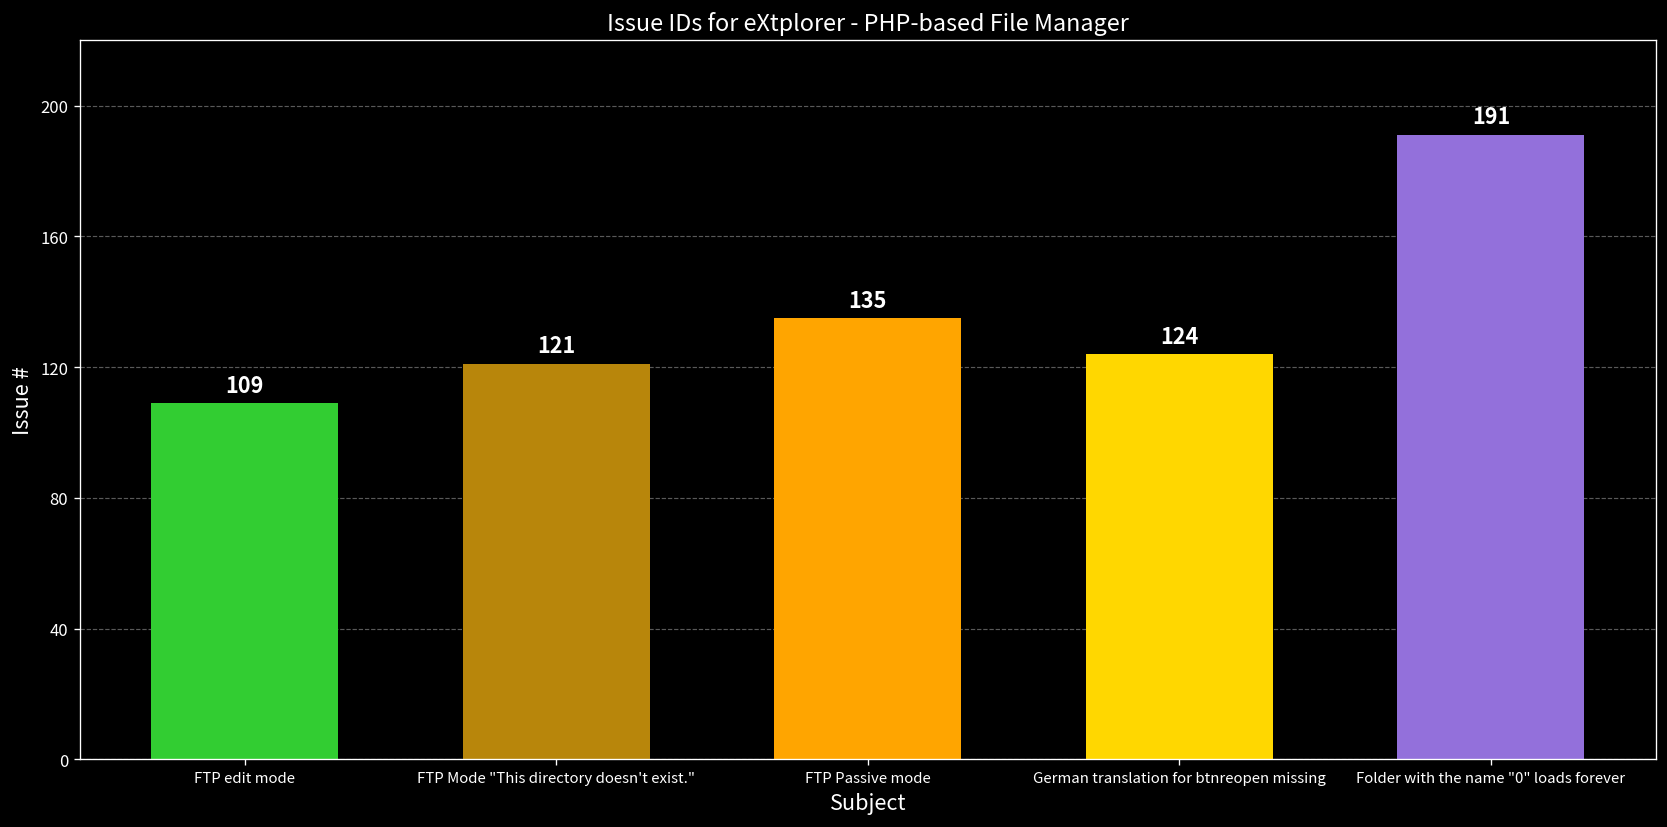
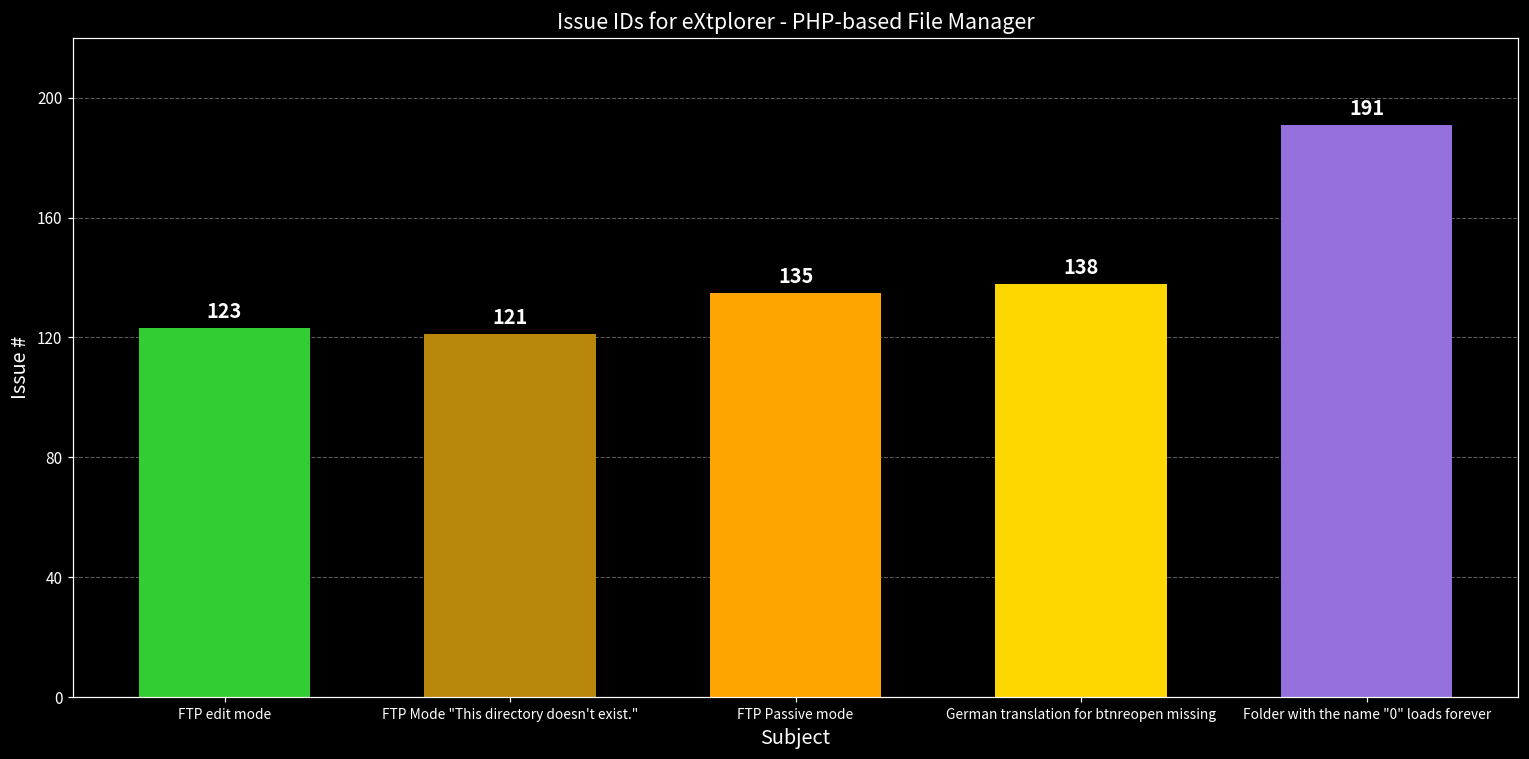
FTP edit mode: 109 -> 123
German translation for btnreopen missing: 124 -> 138
